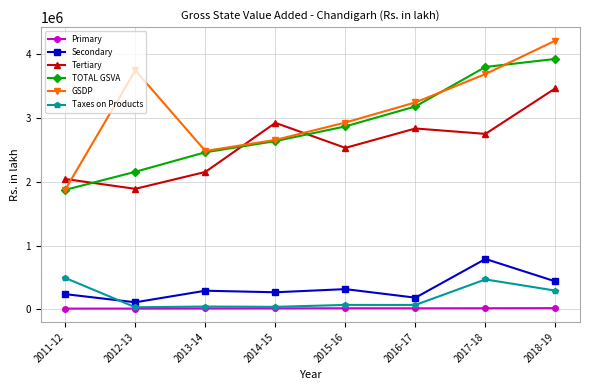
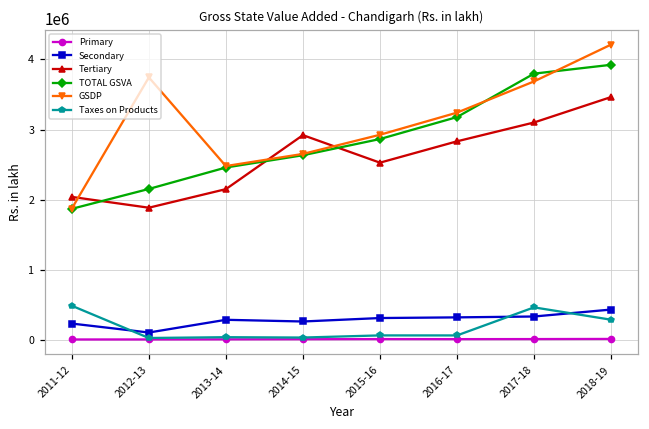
Secondary, 2016-17: 200000 -> 300000
Secondary, 2017-18: 800000 -> 300000
Tertiary, 2017-18: 2700000 -> 3100000
